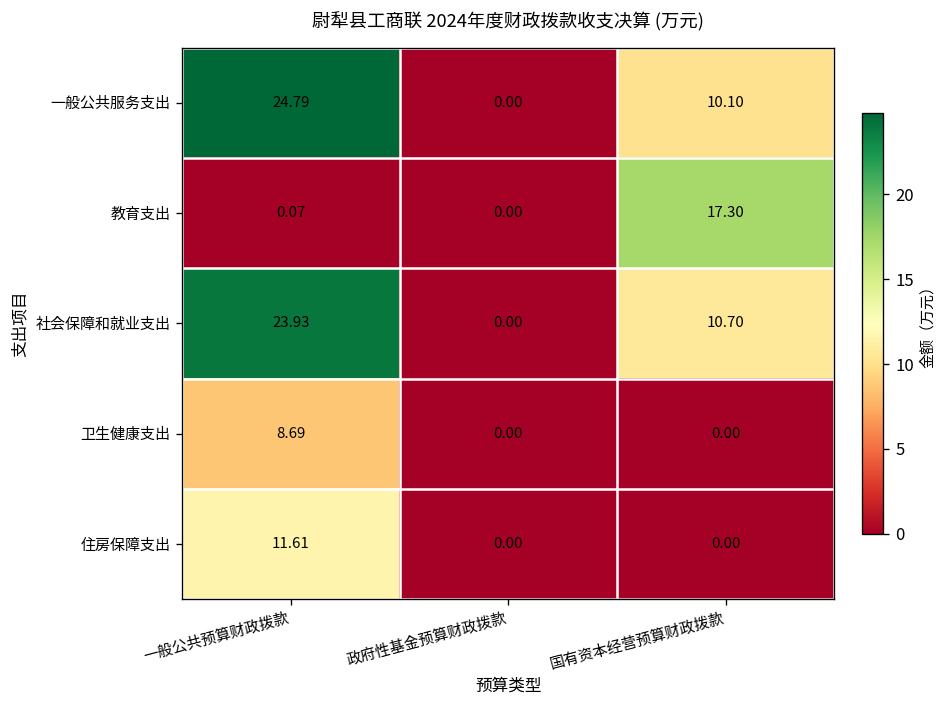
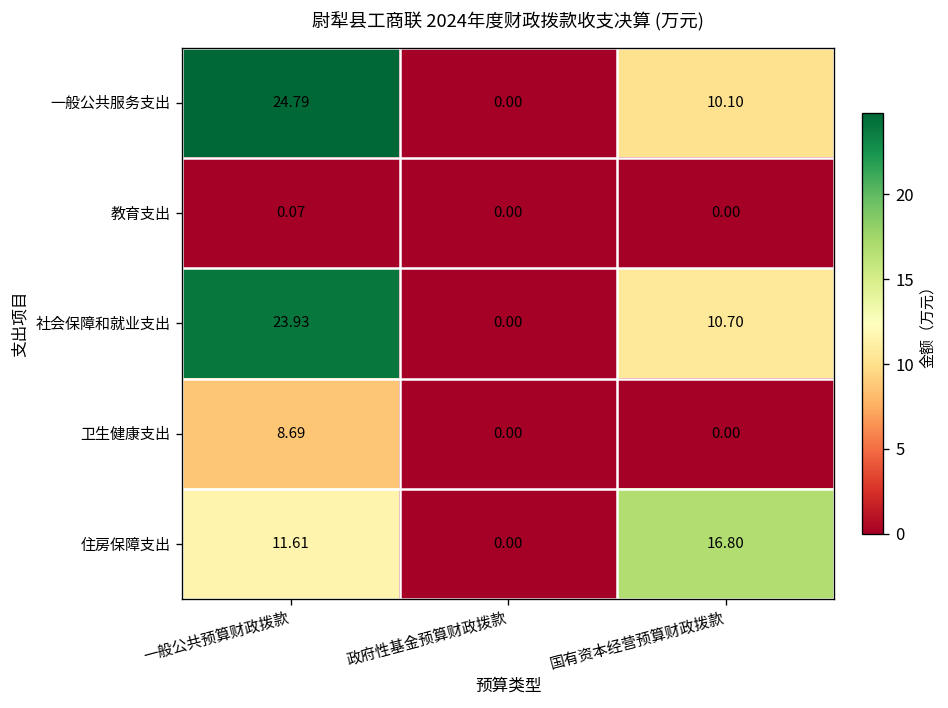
教育支出, 国有资本经营预算财政拨款: 17.30 -> 0.00
住房保障支出, 国有资本经营预算财政拨款: 0.00 -> 16.80
